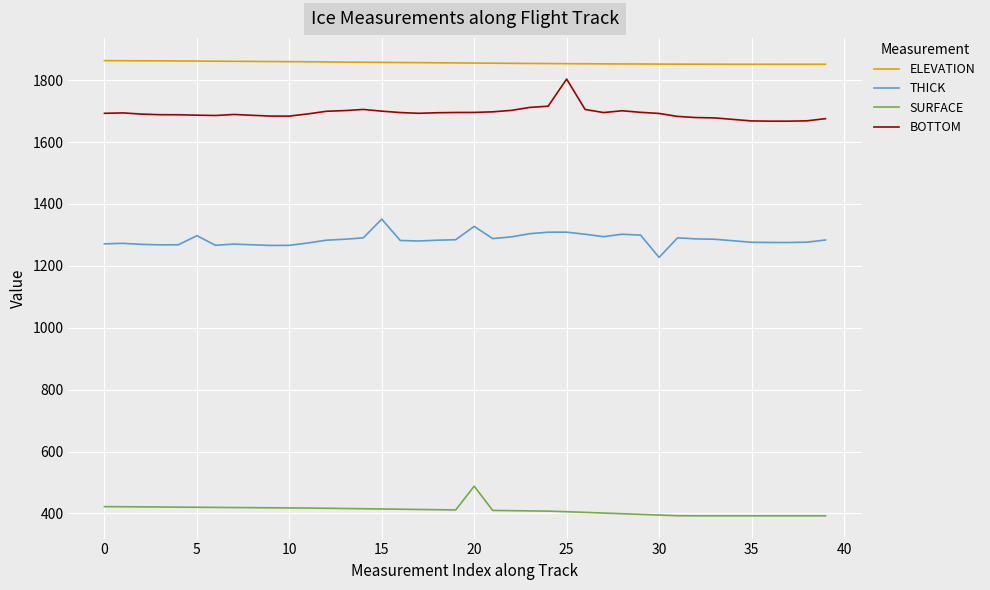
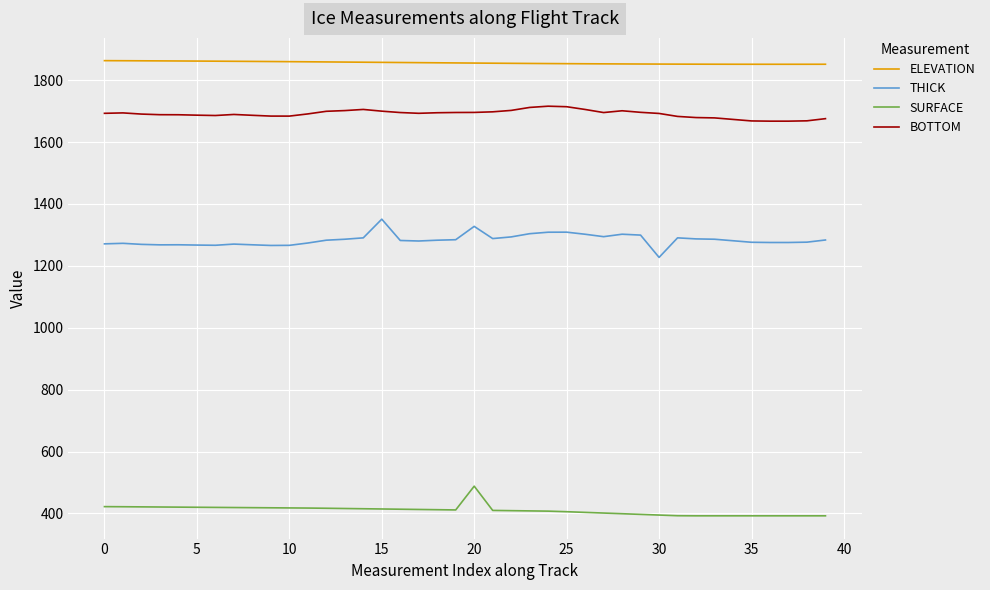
THICK, 5: 1300 -> 1270
BOTTOM, 25: 1800 -> 1710
